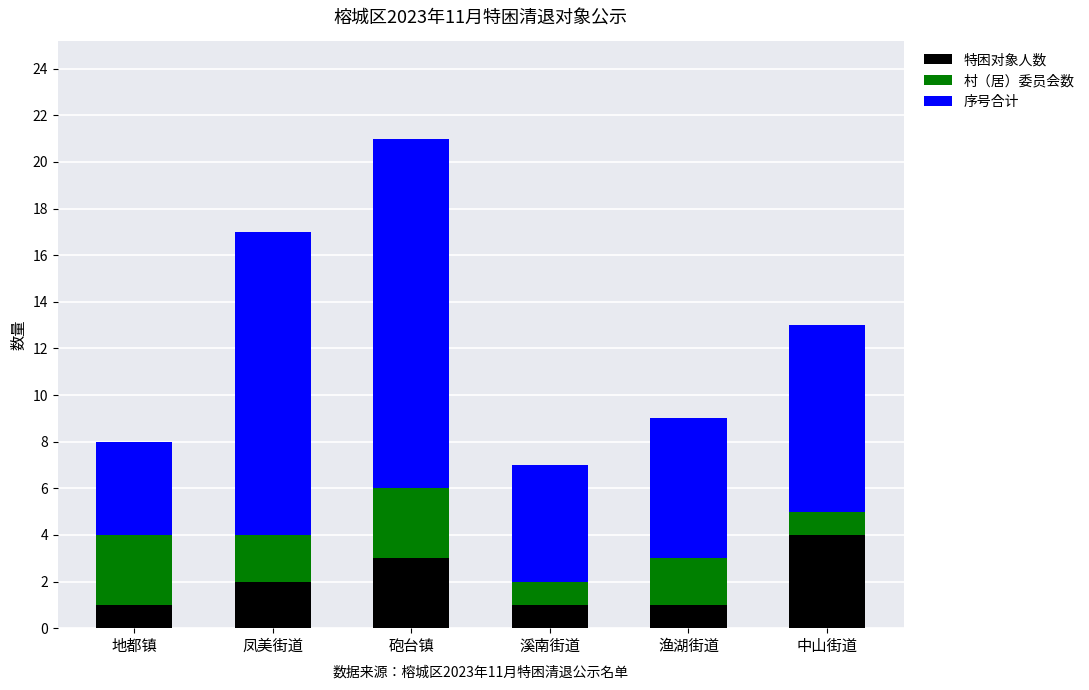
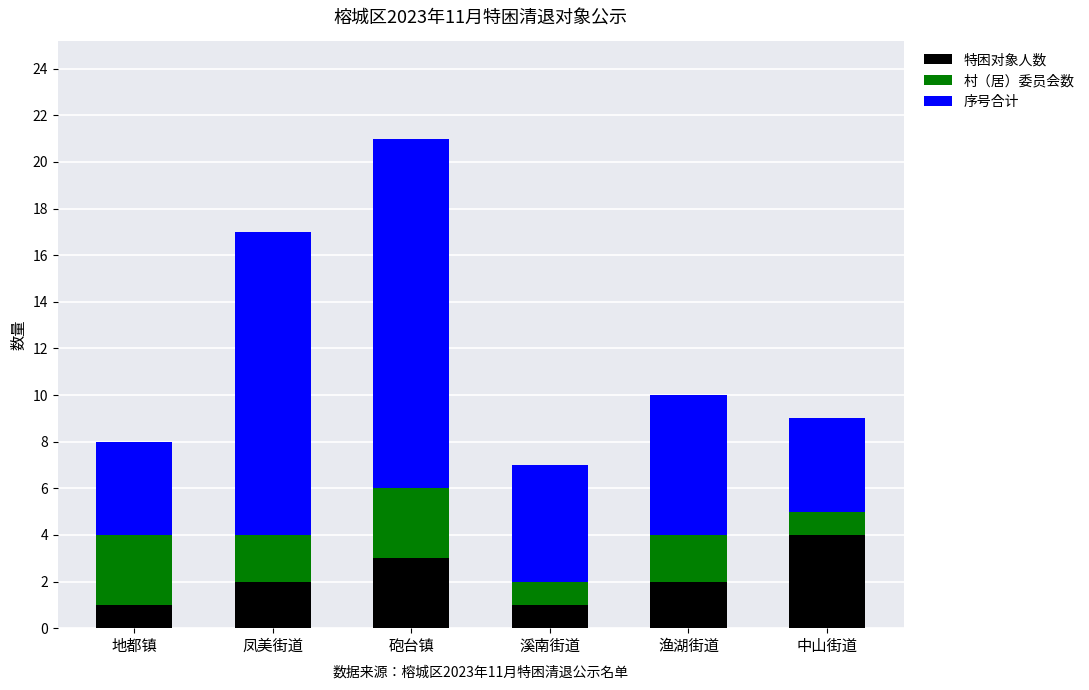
特困对象人数, 渔湖街道: 1 -> 2
序号合计, 中山街道: 8 -> 4
